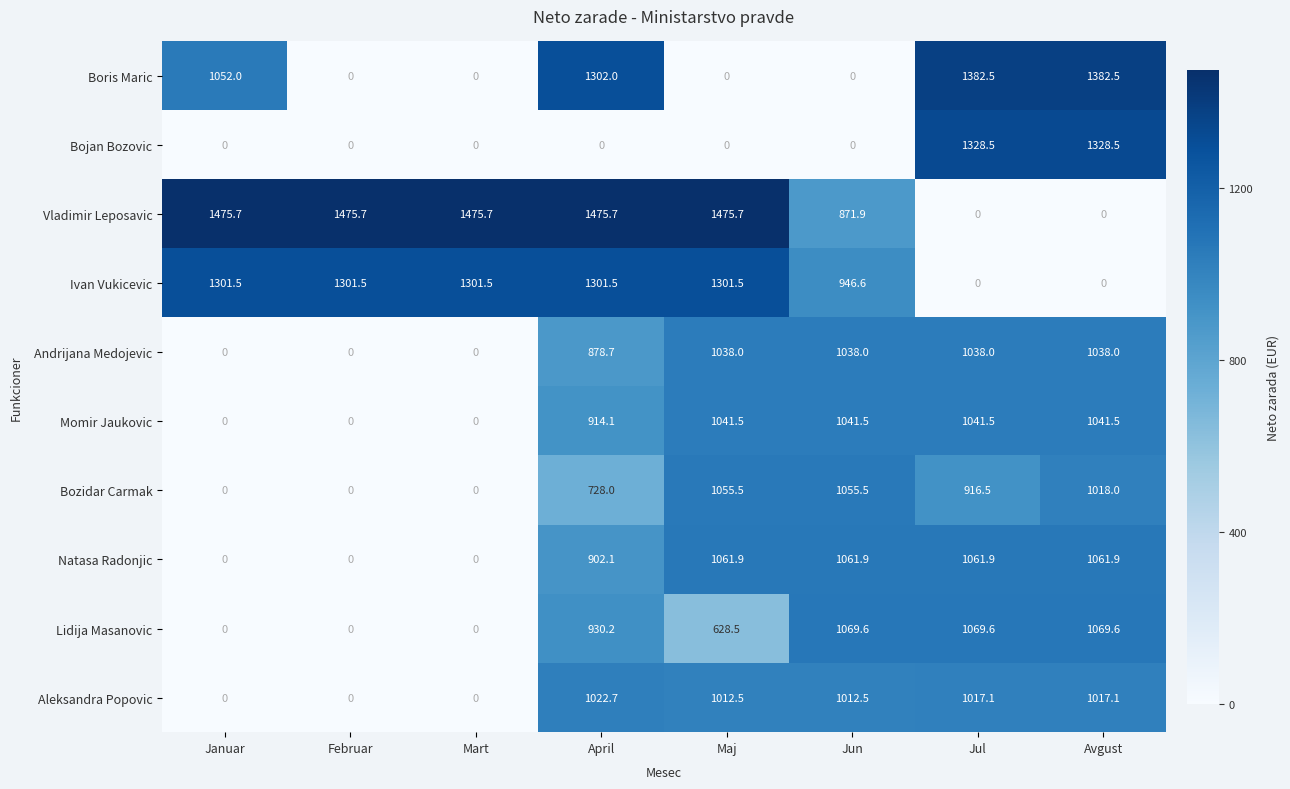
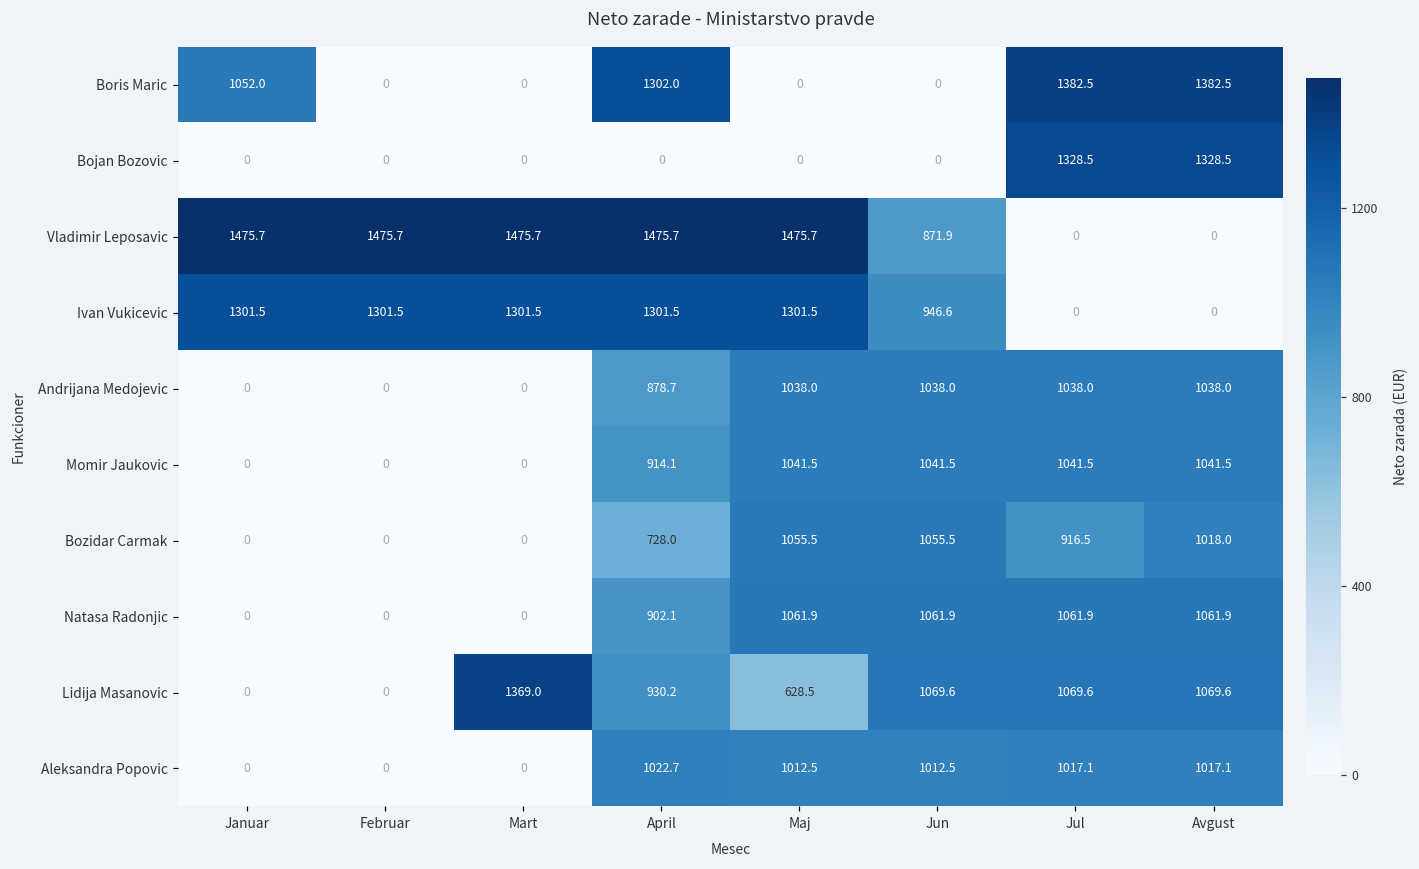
Lidija Masanovic, Mart: 0 -> 1369.0
